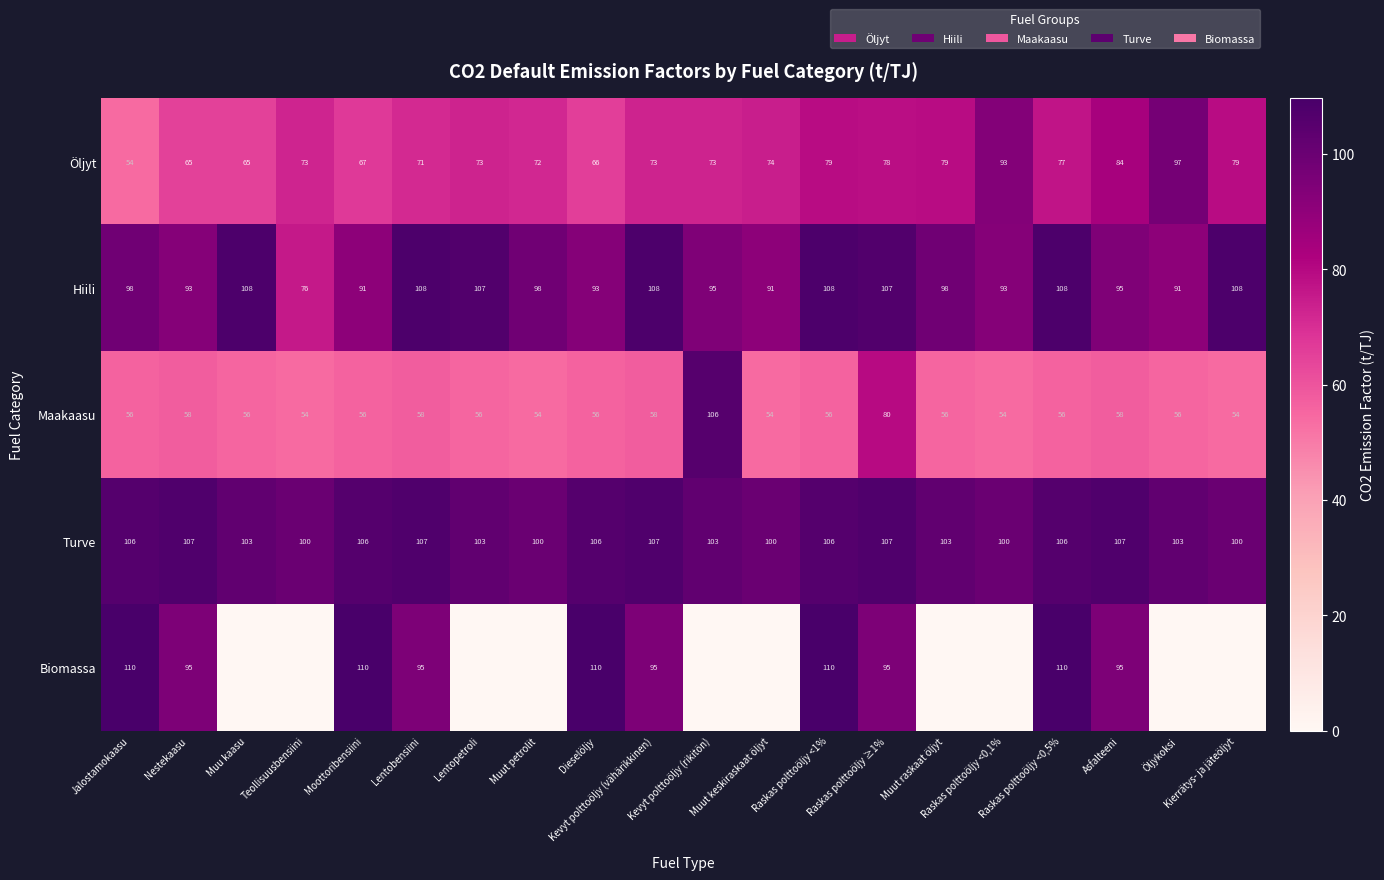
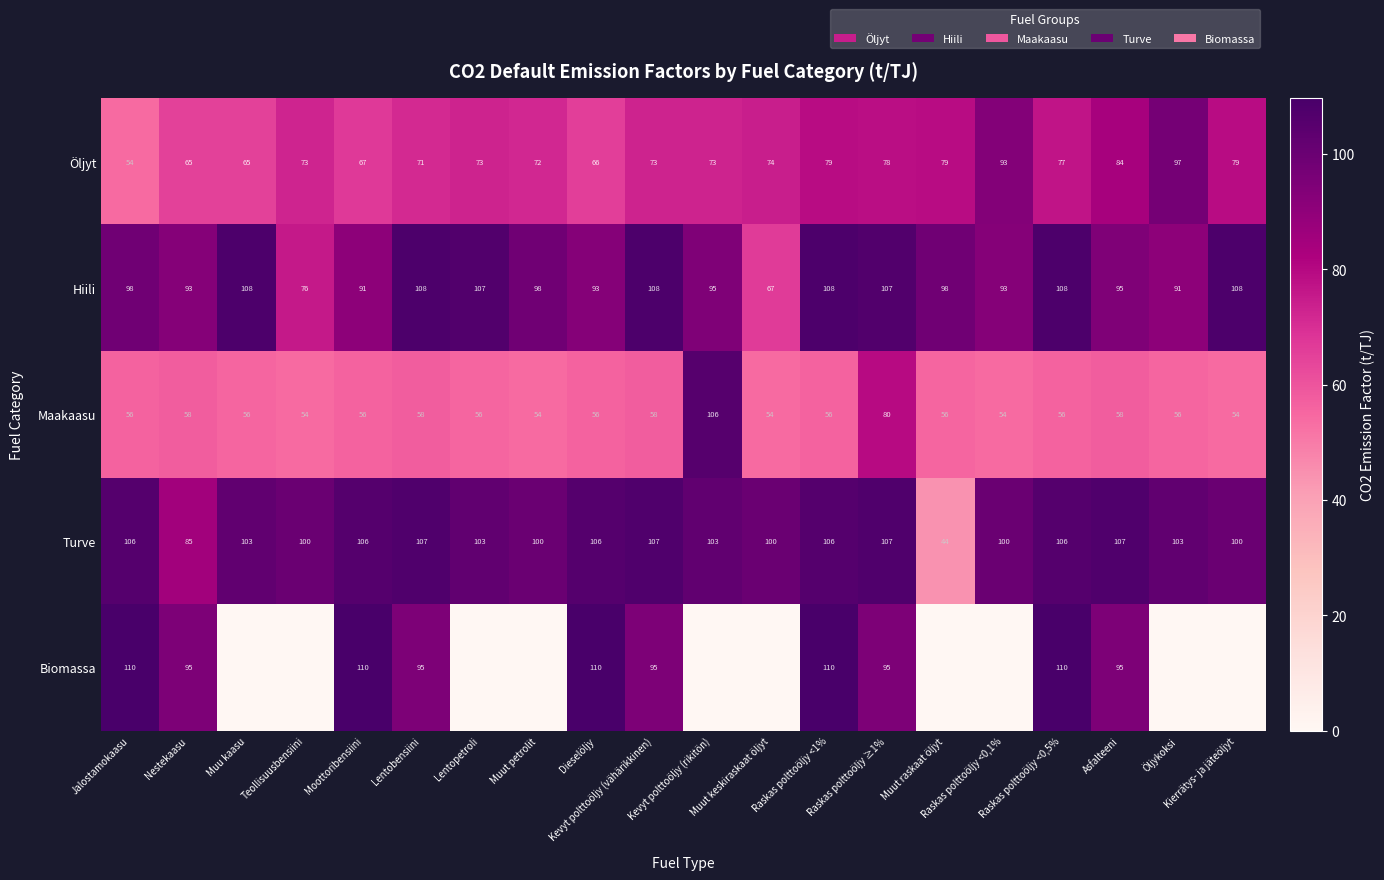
Hiili, Muut keskiraskaat öljyt: 91 -> 67
Turve, Nestekaasu: 107 -> 85
Turve, Muut raskaat öljyt: 103 -> 44
